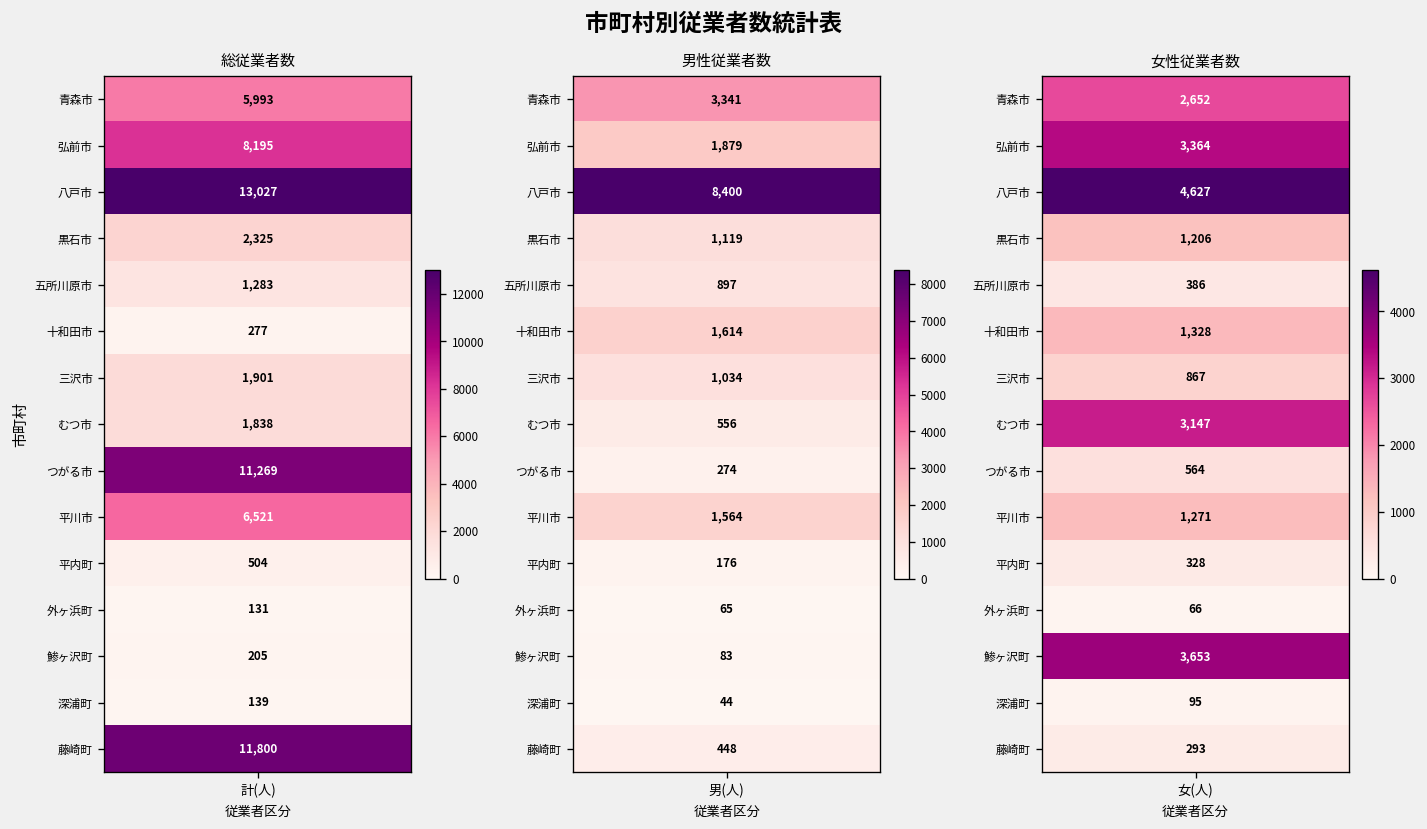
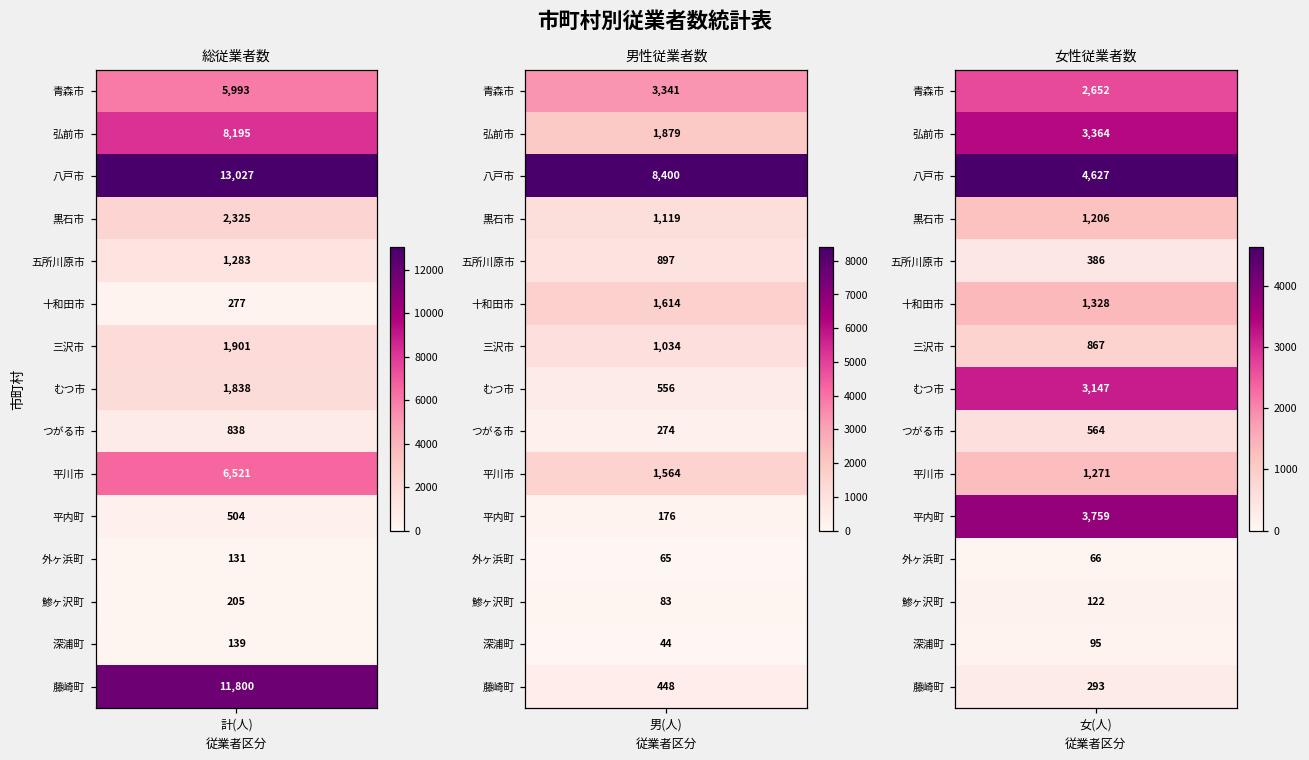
総従業者数, つがる市, 計(人): 11,269 -> 838
女性従業者数, 平内町, 女(人): 328 -> 3,759
女性従業者数, 鯵ヶ沢町, 女(人): 3,653 -> 122
